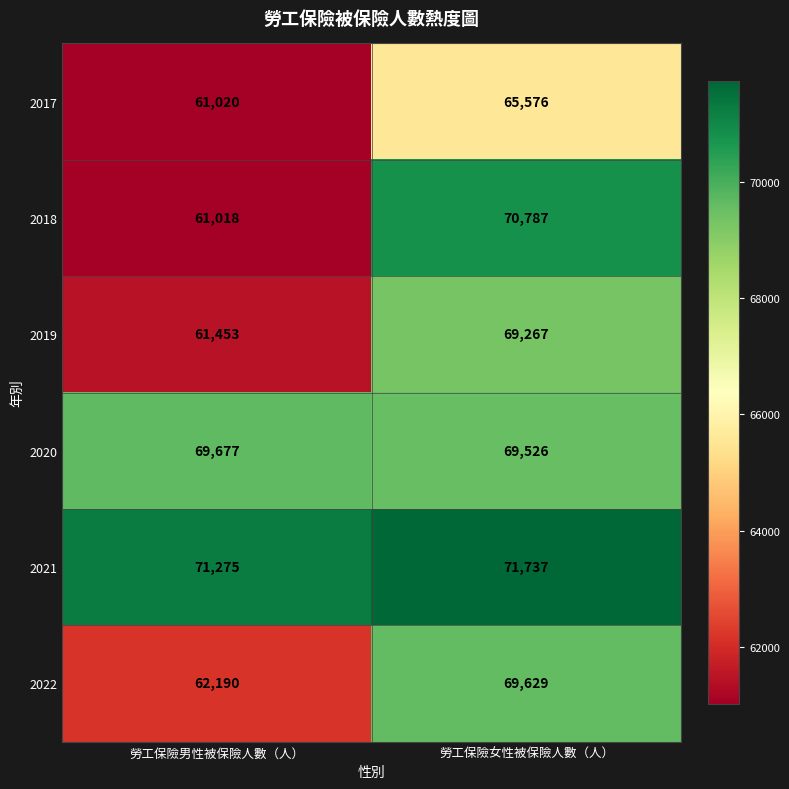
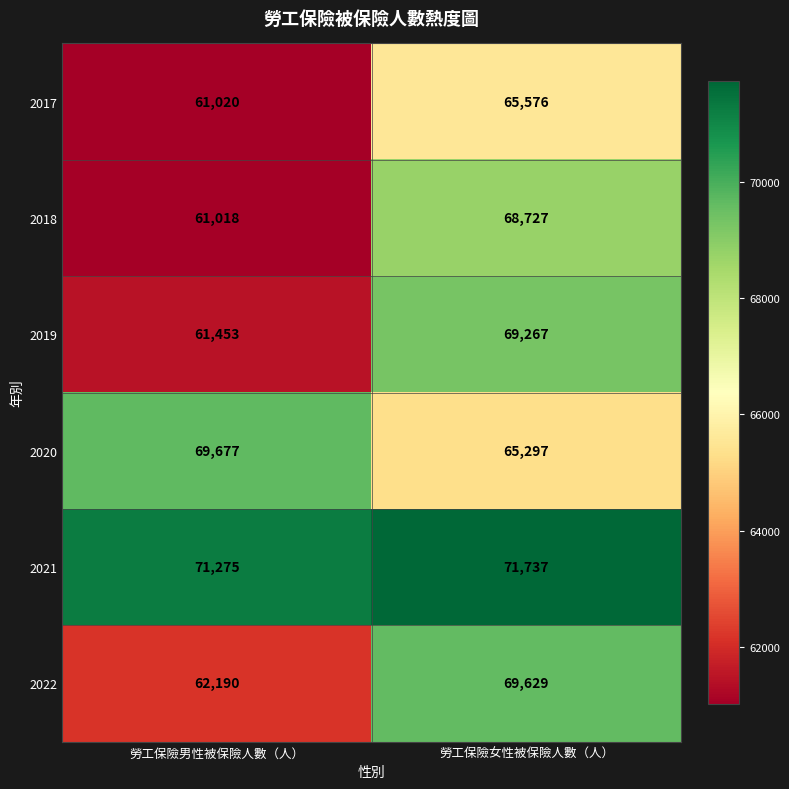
2018, 勞工保險女性被保險人數（人）: 70,787 -> 68,727
2020, 勞工保險女性被保險人數（人）: 69,526 -> 65,297
